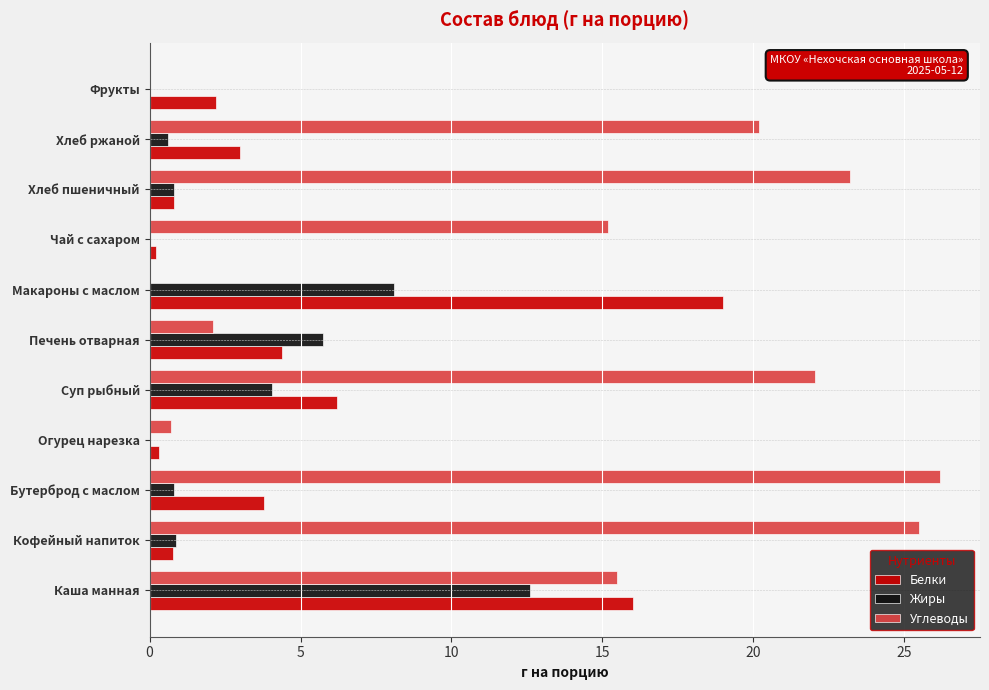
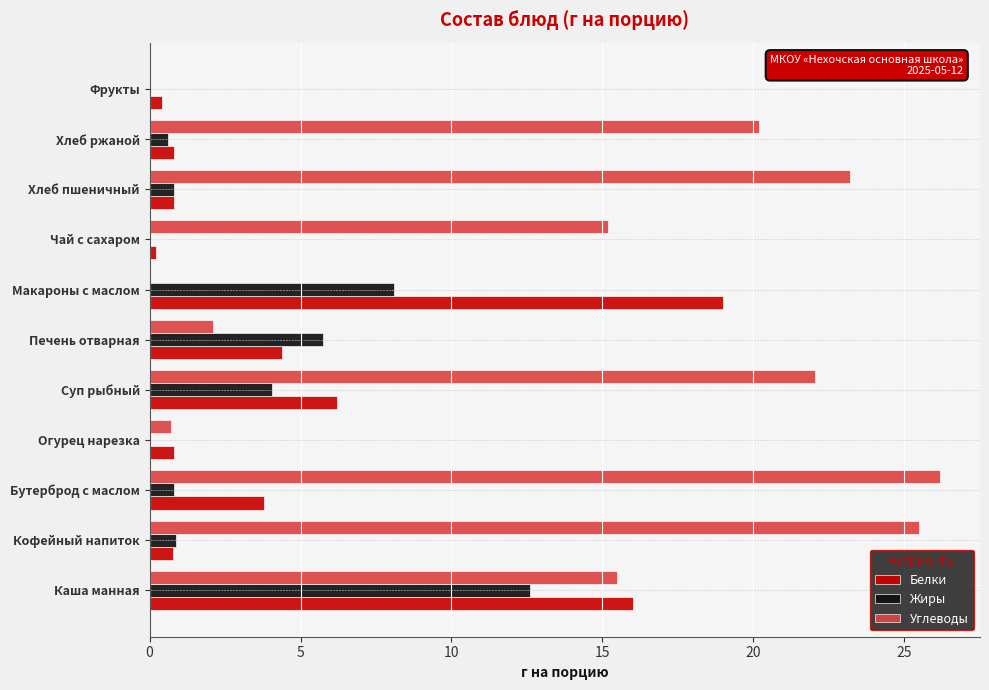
Белки, Фрукты: 2.2 -> 0.4
Белки, Хлеб ржаной: 3.0 -> 0.8
Белки, Огурец нарезка: 0.3 -> 0.8
